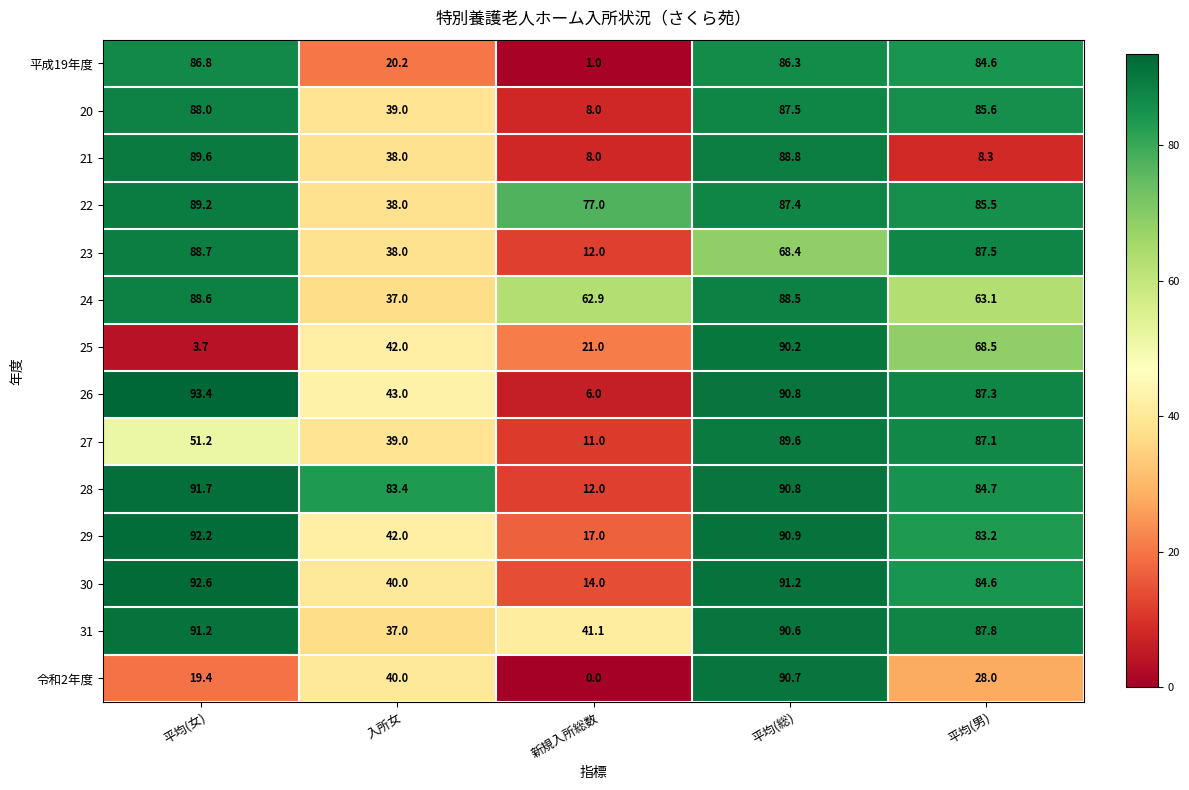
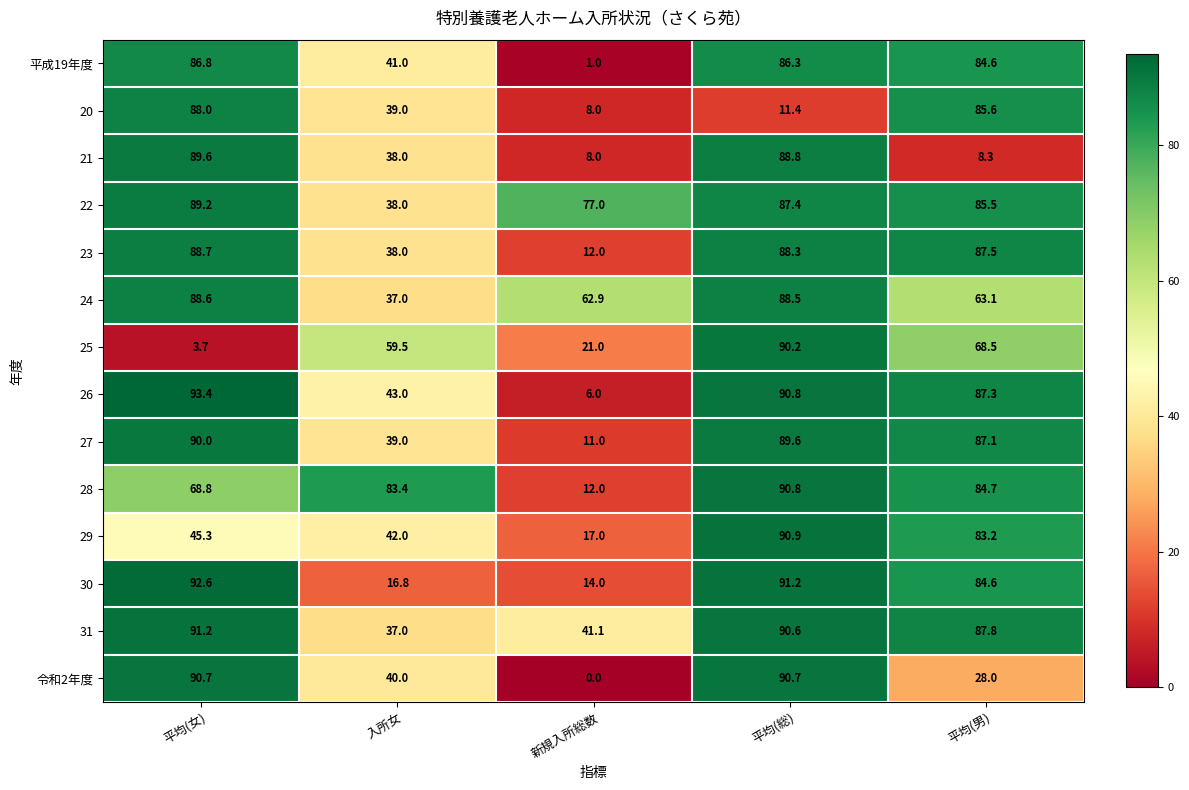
平成19年度, 入所女: 20.2 -> 41.0
20, 平均(総): 87.5 -> 11.4
23, 平均(総): 68.4 -> 88.3
25, 入所女: 42.0 -> 59.5
27, 平均(女): 51.2 -> 90.0
28, 平均(女): 91.7 -> 68.8
29, 平均(女): 92.2 -> 45.3
30, 入所女: 40.0 -> 16.8
令和2年度, 平均(女): 19.4 -> 90.7
